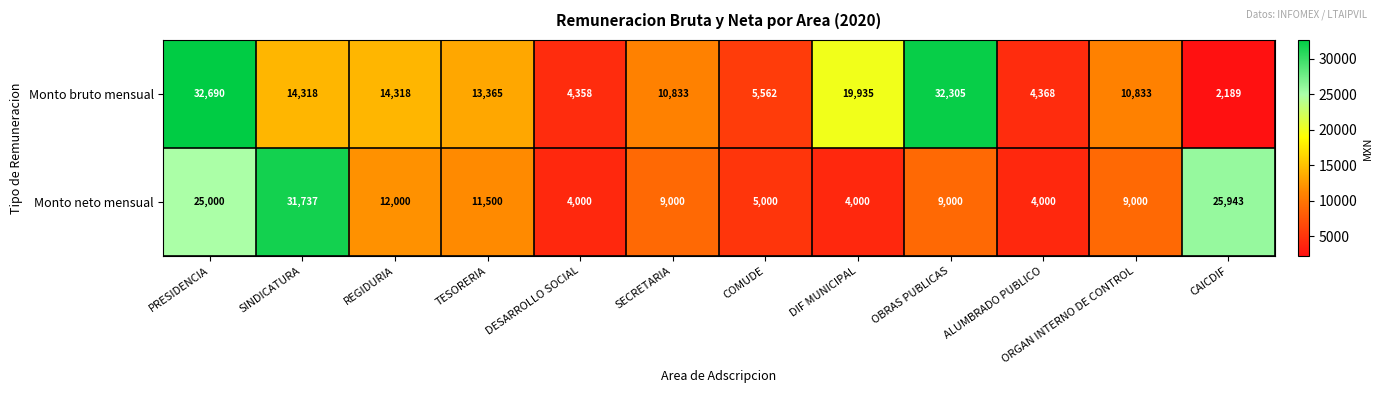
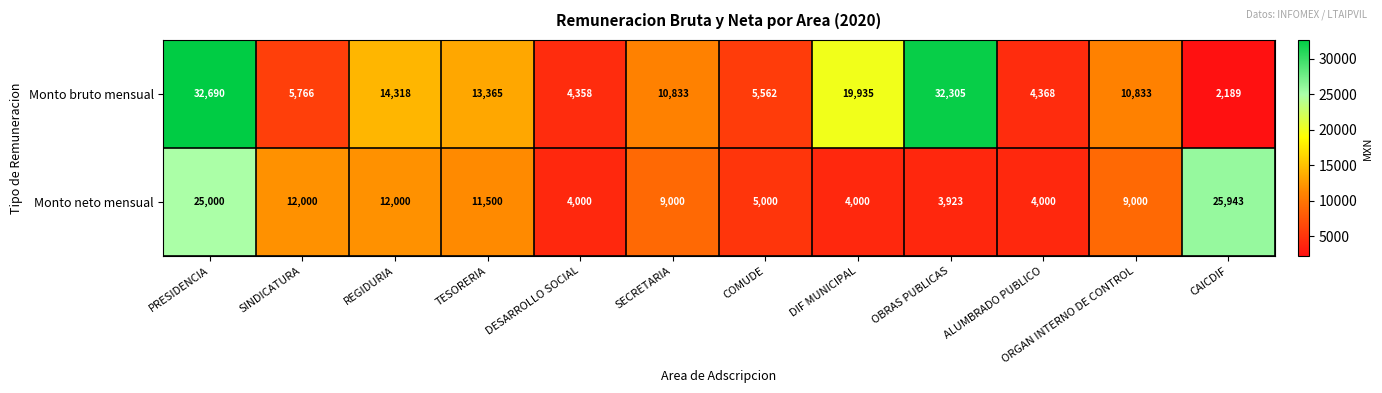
Monto bruto mensual, SINDICATURA: 14,318 -> 5,766
Monto neto mensual, SINDICATURA: 31,737 -> 12,000
Monto neto mensual, OBRAS PUBLICAS: 9,000 -> 3,923
